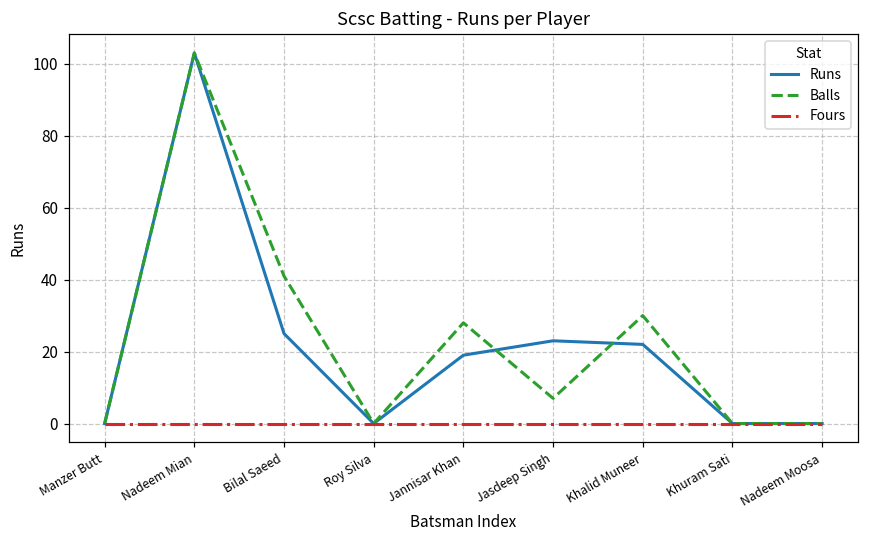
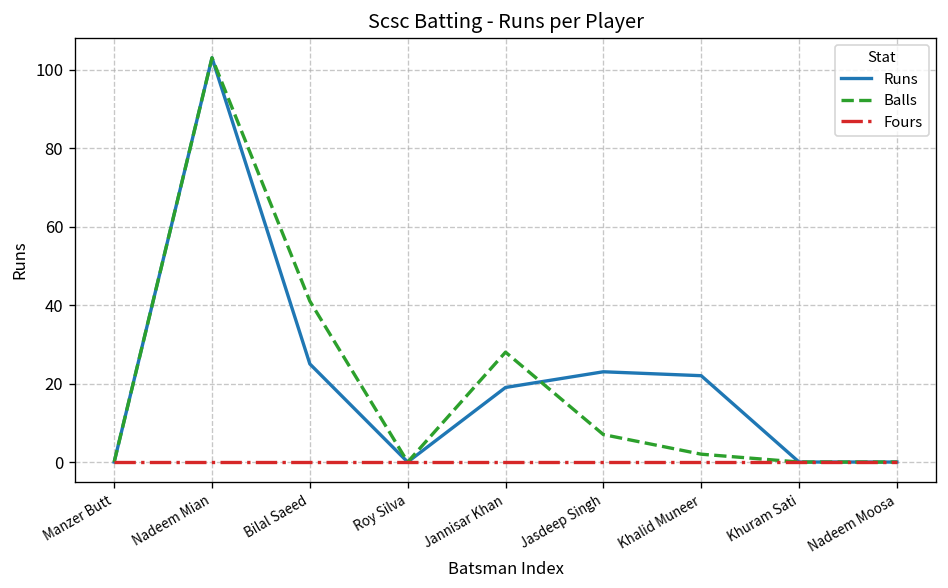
Balls, Khalid Muneer: 30 -> 2
